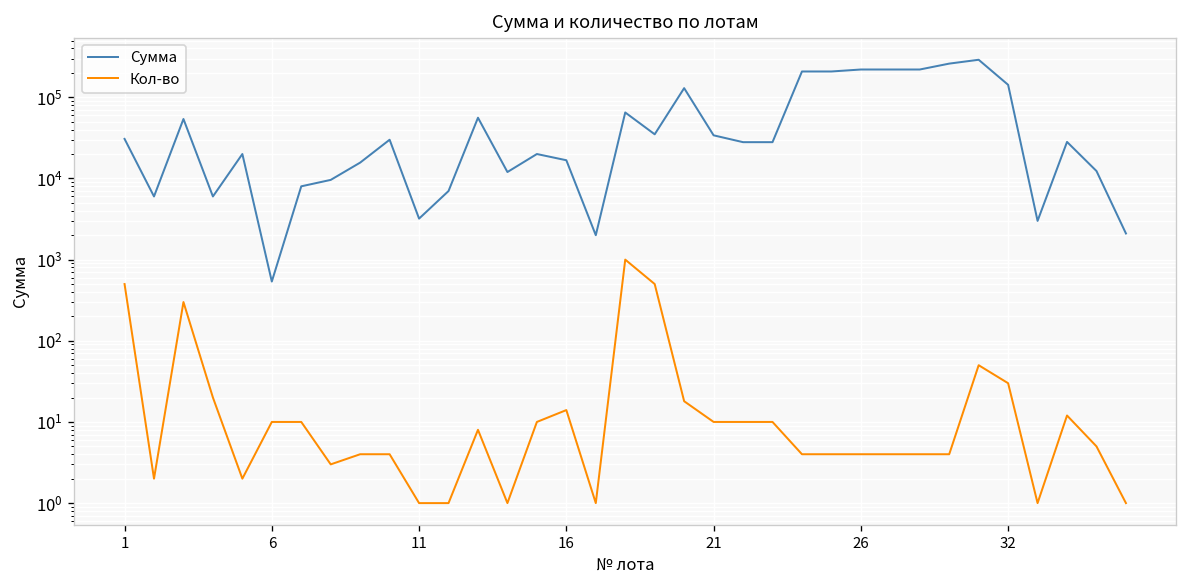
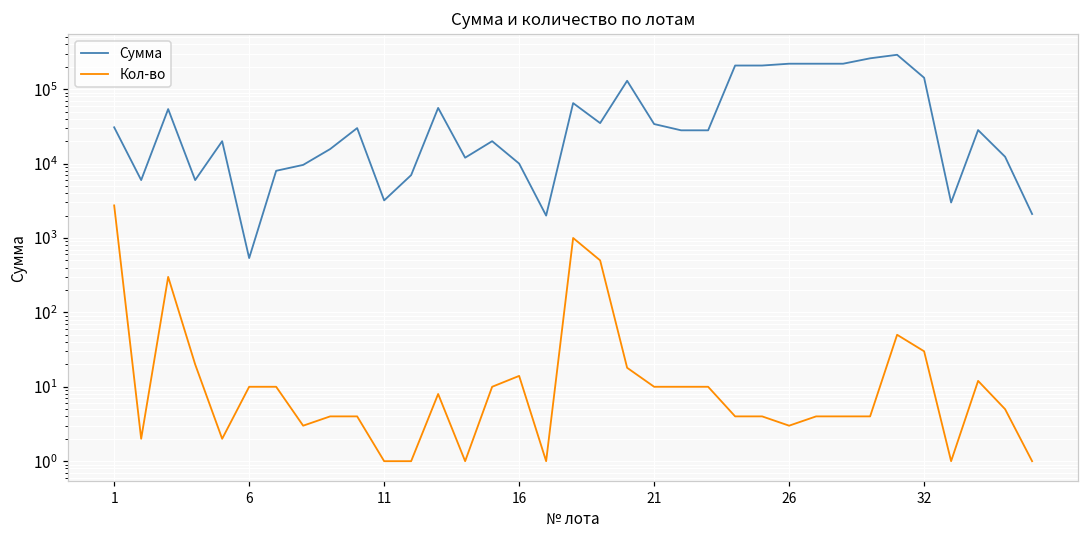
Кол-во, 1: 500 -> 2700
Сумма, 16: 17000 -> 10000
Кол-во, 26: 4 -> 3
